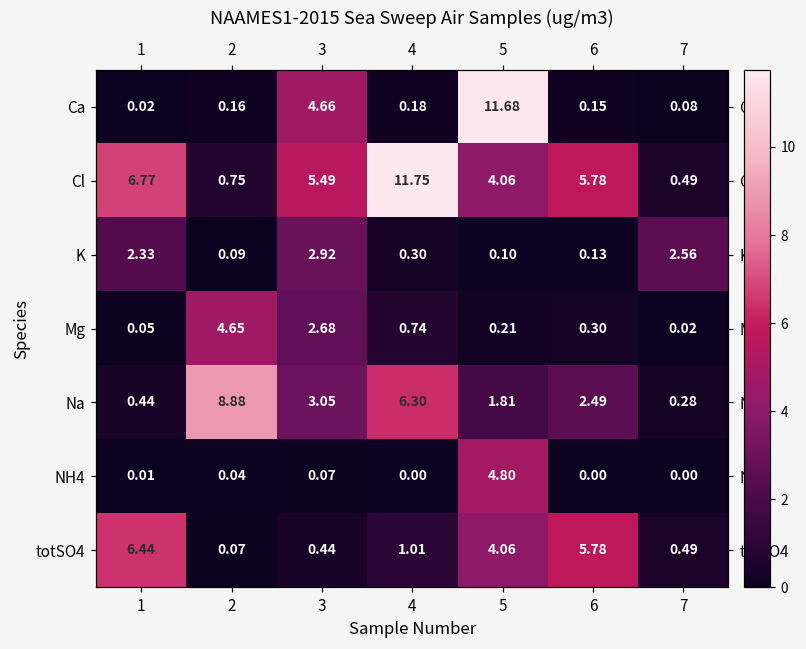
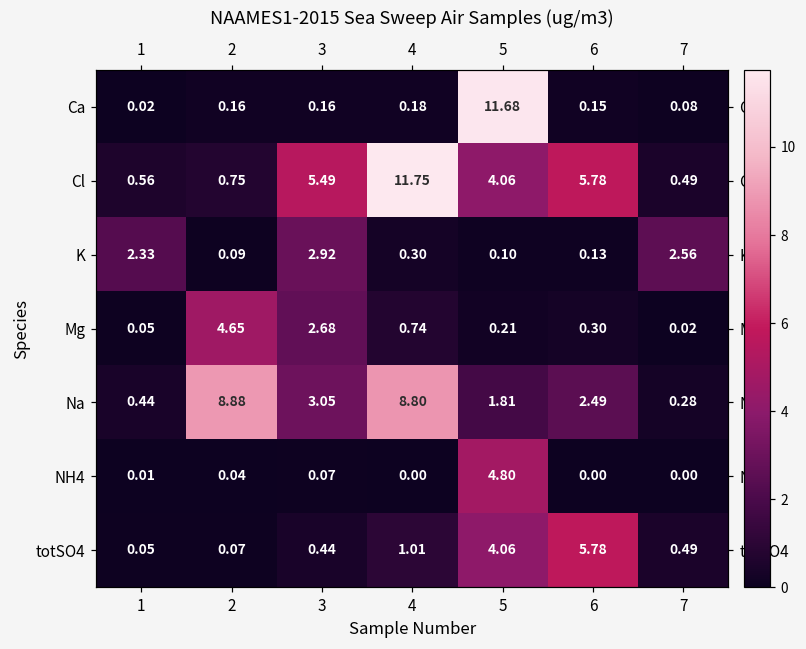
Ca, 3: 4.66 -> 0.16
Cl, 1: 6.77 -> 0.56
Na, 4: 6.30 -> 8.80
totSO4, 1: 6.44 -> 0.05
